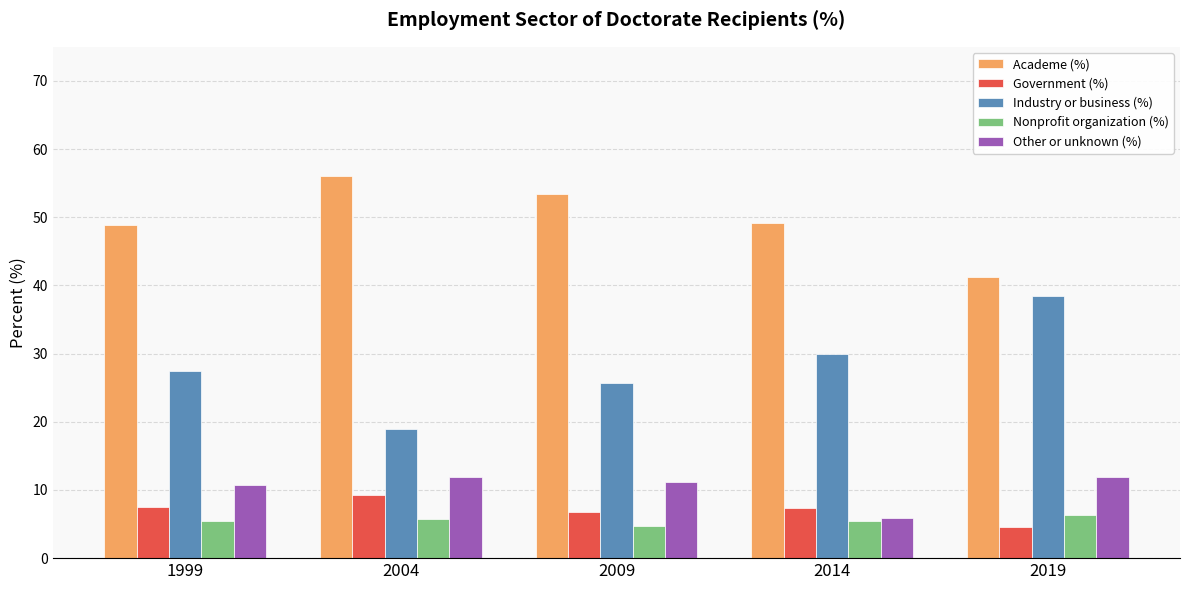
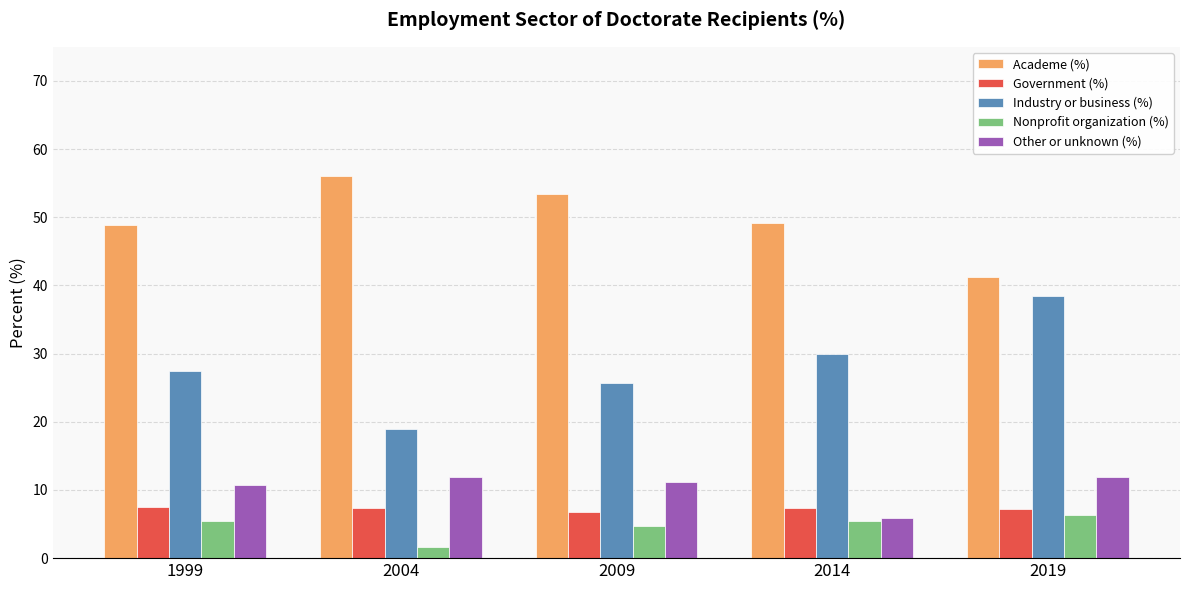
Government (%), 2004: 9 -> 7
Nonprofit organization (%), 2004: 6 -> 2
Government (%), 2019: 5 -> 7
